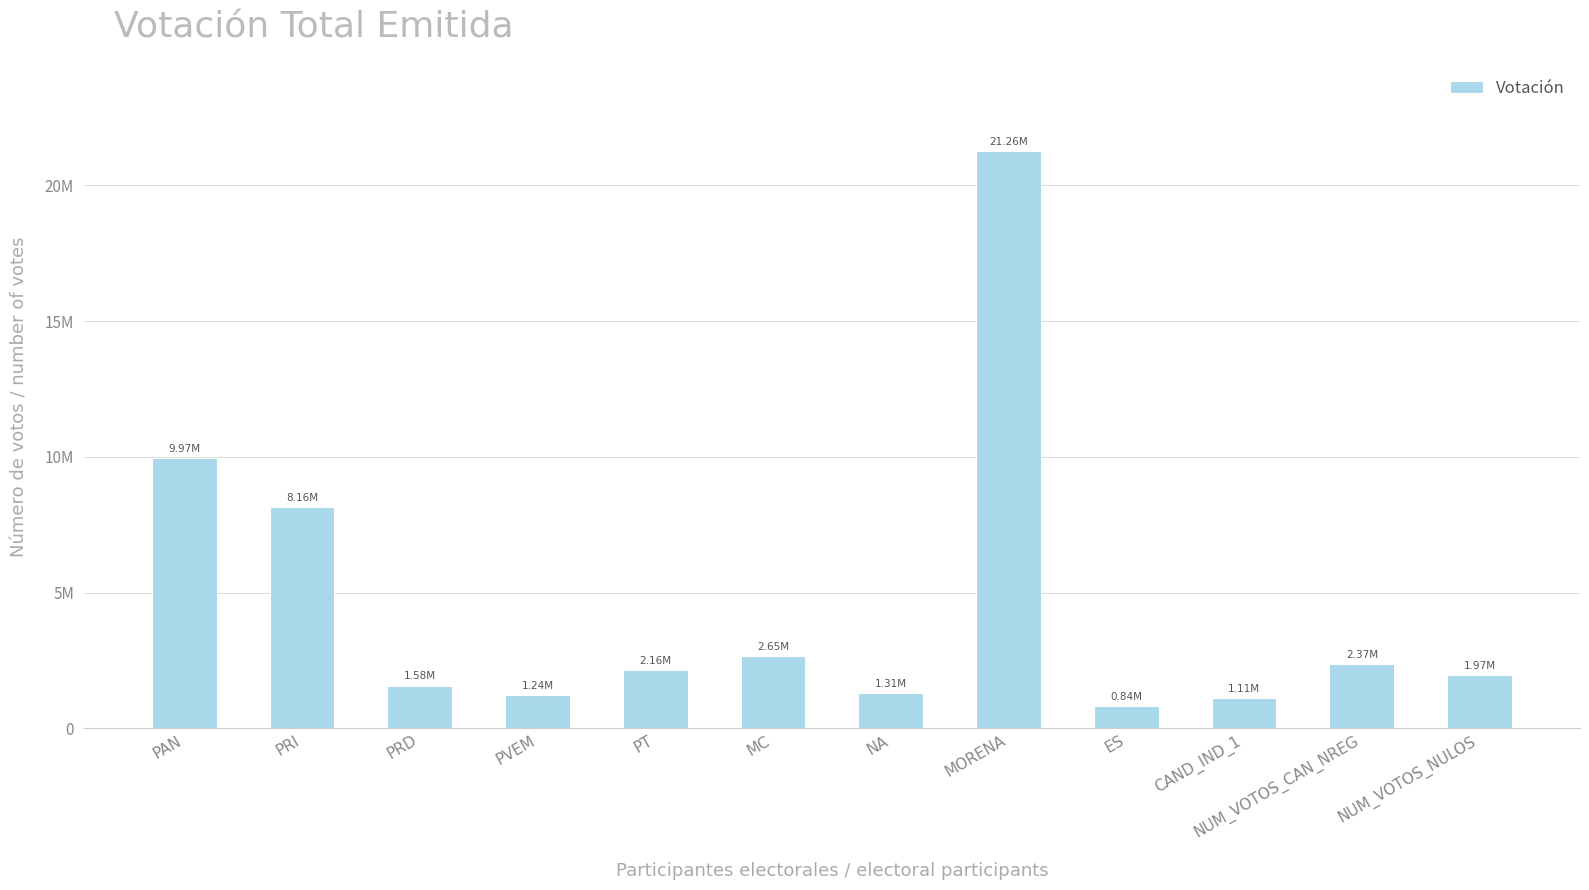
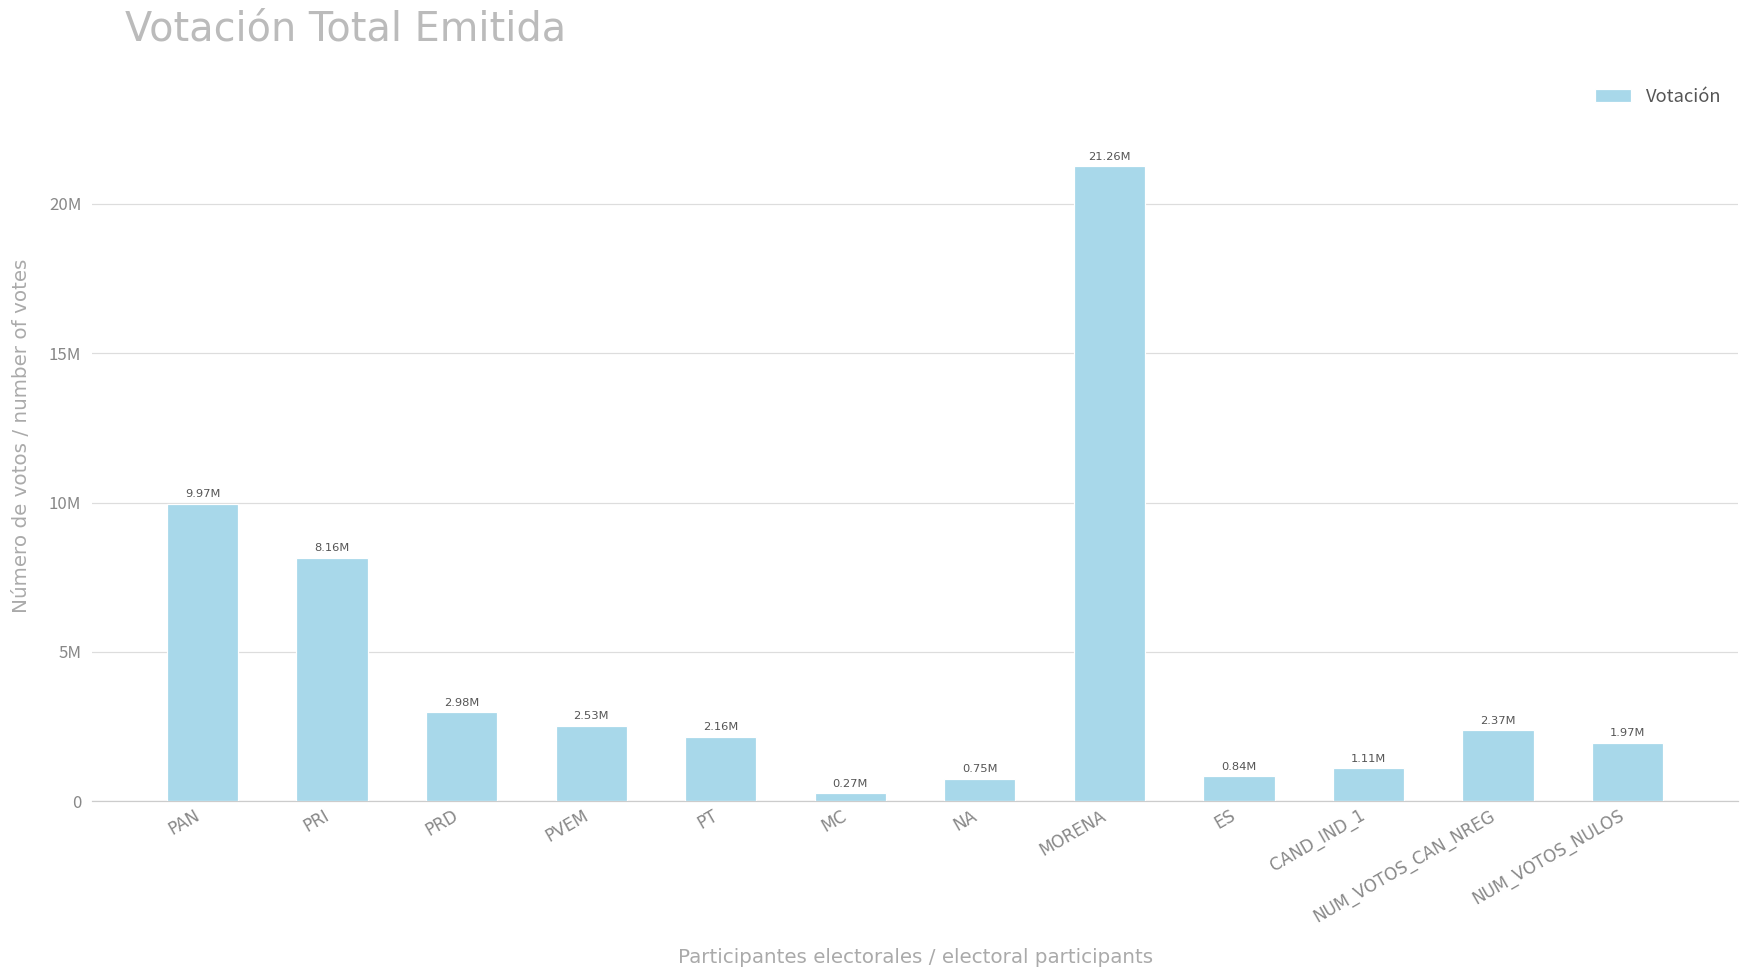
PRD: 1.58M -> 2.98M
PVEM: 1.24M -> 2.53M
MC: 2.65M -> 0.27M
NA: 1.31M -> 0.75M
